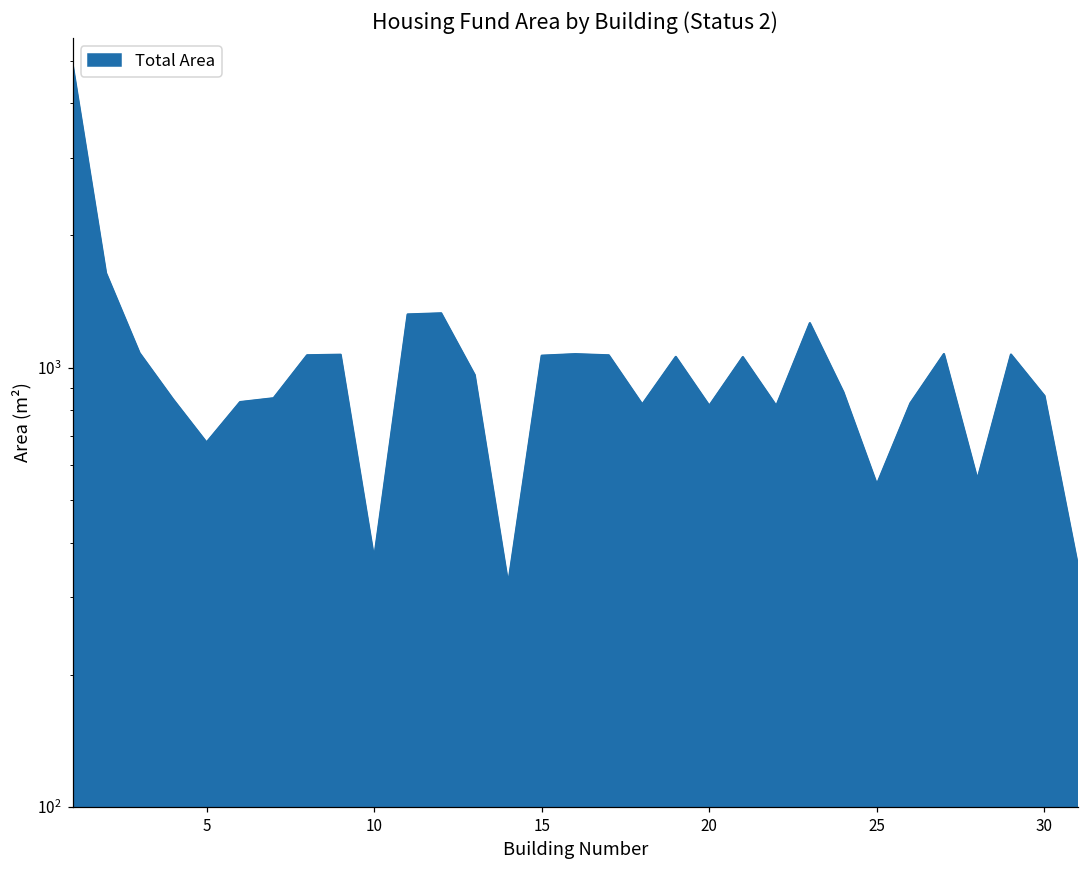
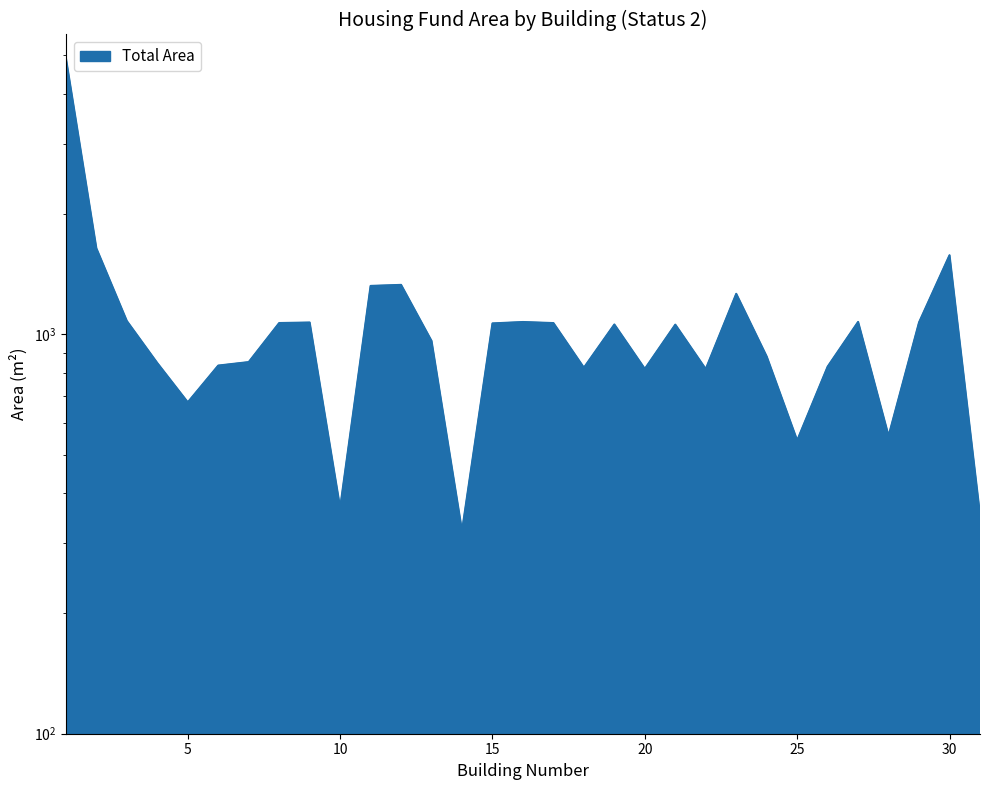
30: 860 -> 1580
